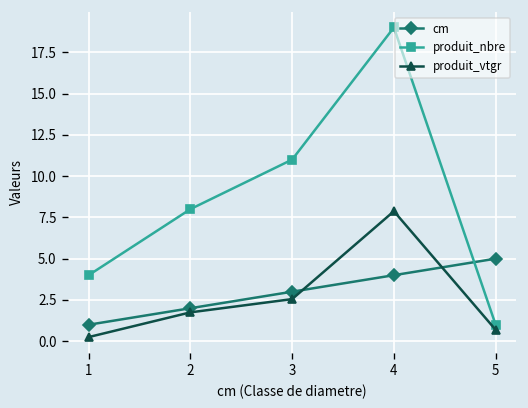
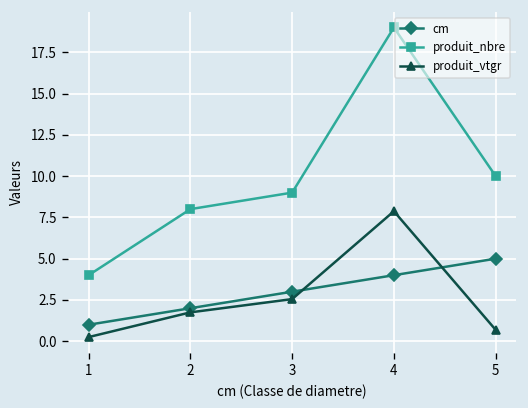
produit_nbre, 3: 11 -> 9
produit_nbre, 5: 1 -> 10
